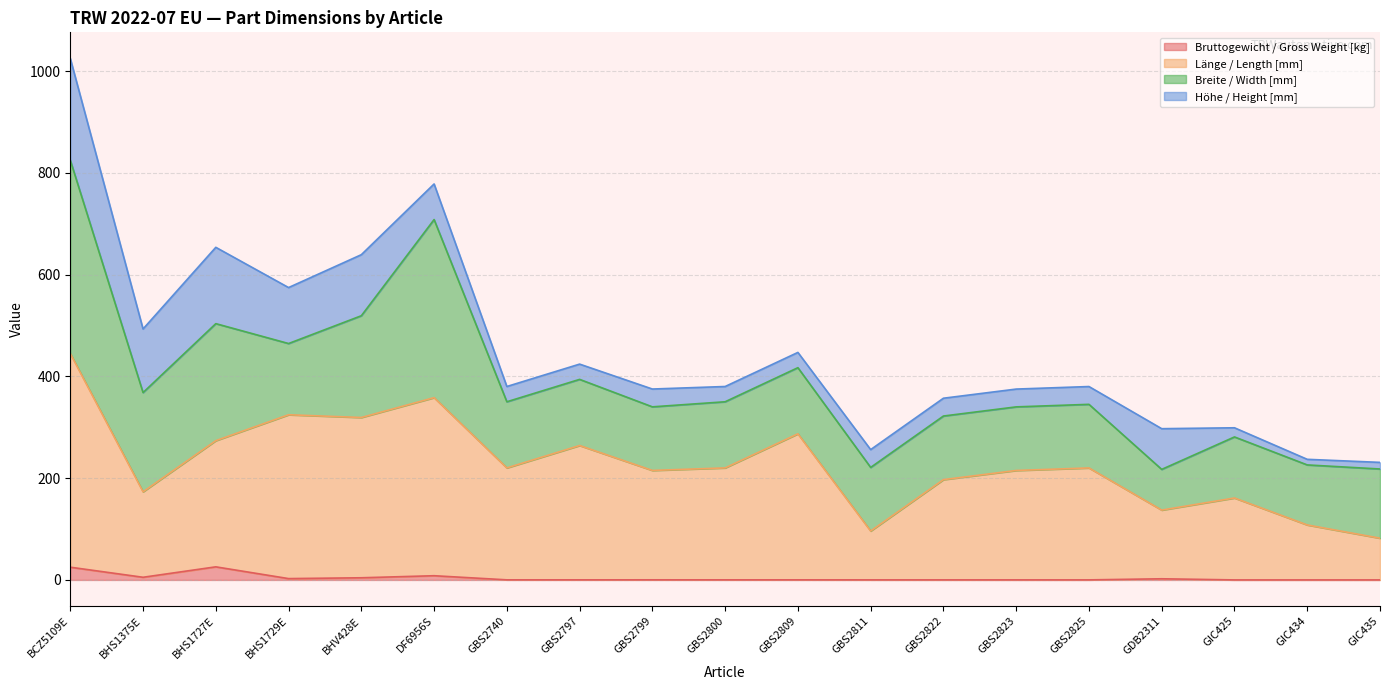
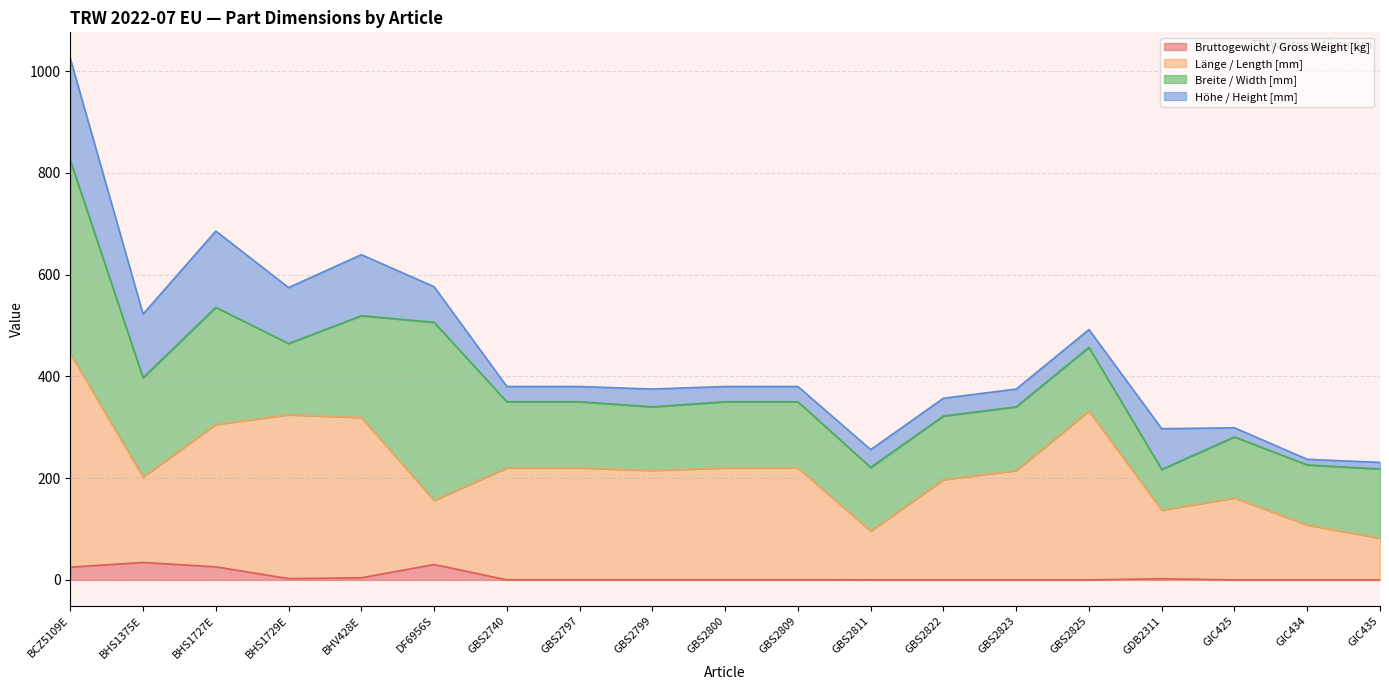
Bruttogewicht / Gross Weight [kg], BHS1375E: 10 -> 30
Länge / Length [mm], BHS1727E: 250 -> 280
Bruttogewicht / Gross Weight [kg], DF6956S: 10 -> 30
Länge / Length [mm], DF6956S: 350 -> 130
Länge / Length [mm], GBS2797: 260 -> 220
Länge / Length [mm], GBS2809: 290 -> 220
Länge / Length [mm], GBS2825: 220 -> 330
